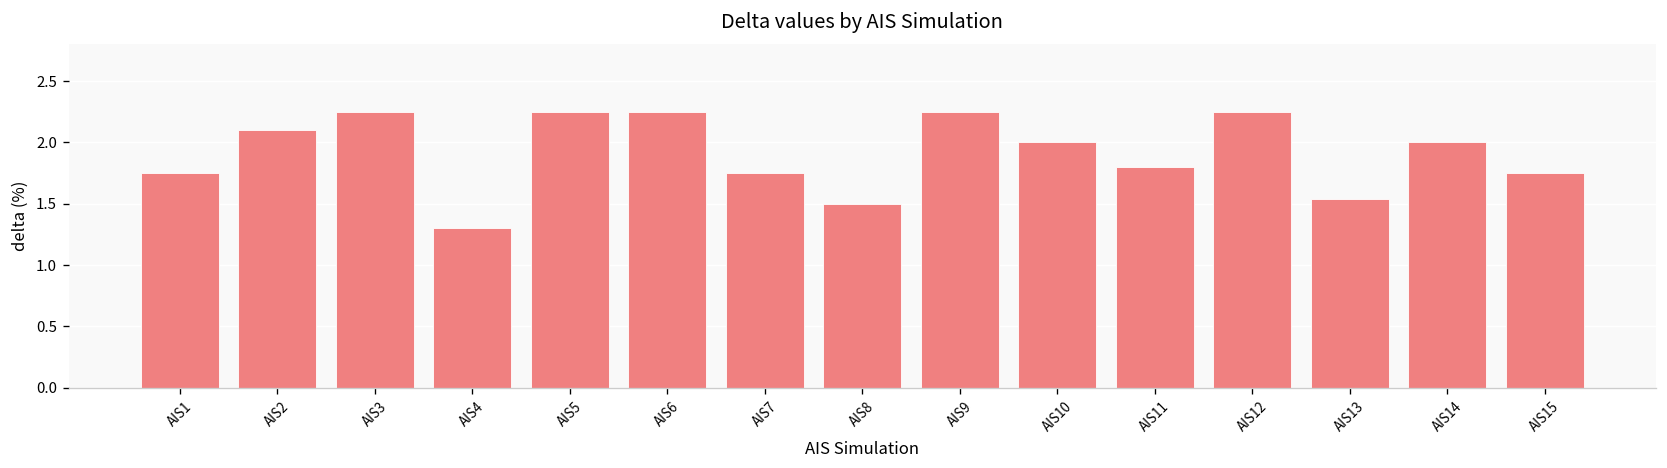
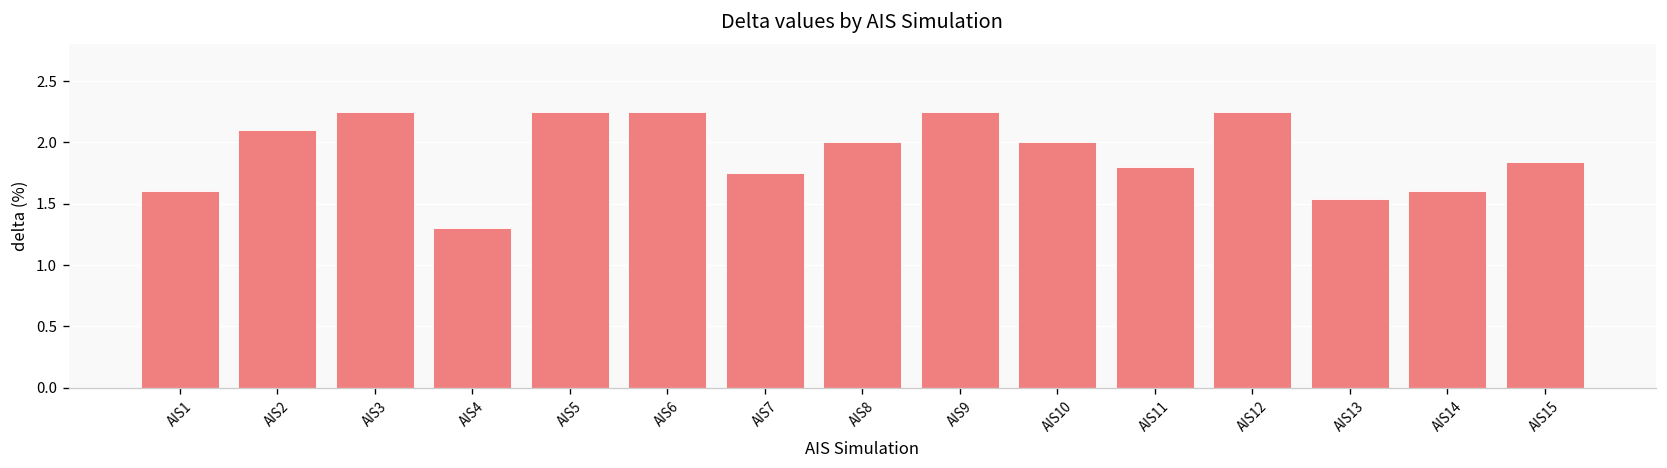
AIS1: 1.75 -> 1.60
AIS8: 1.5 -> 2.0
AIS14: 2.0 -> 1.6
AIS15: 1.75 -> 1.84
